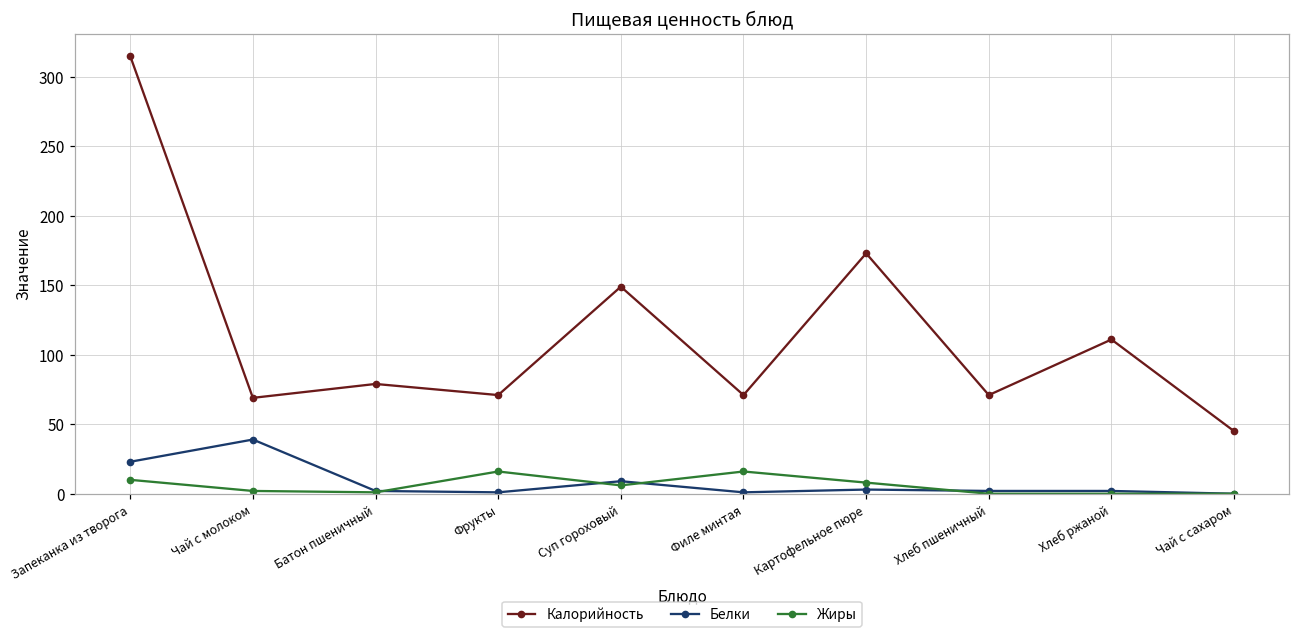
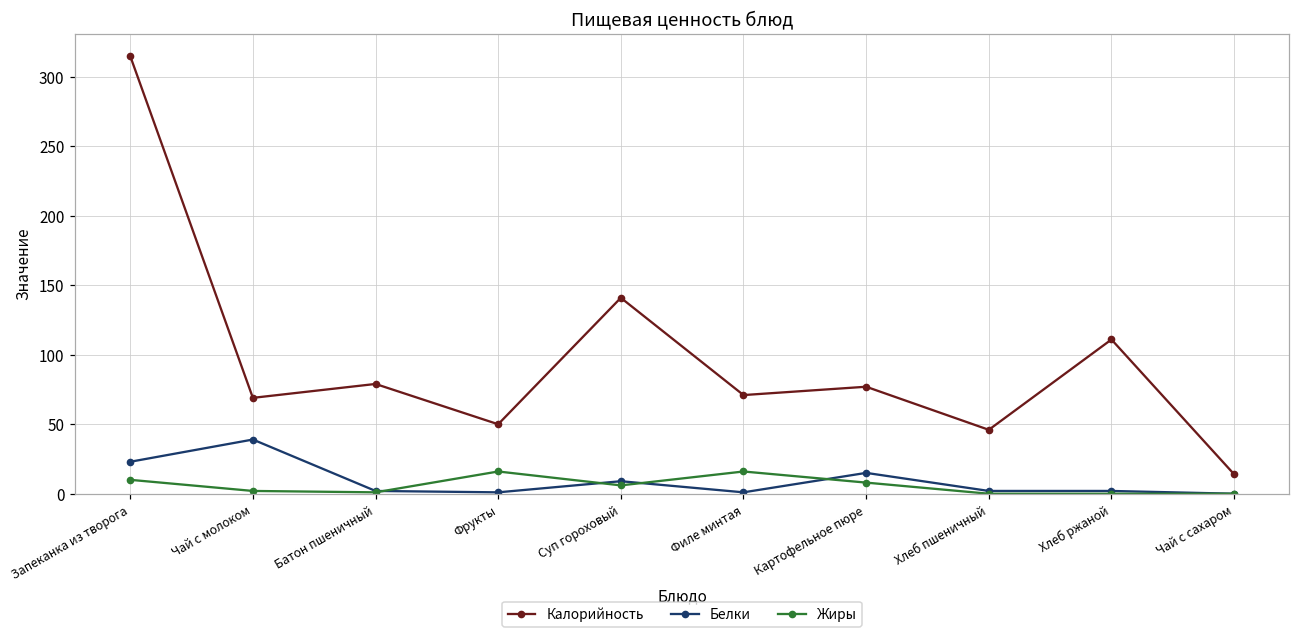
Калорийность, Фрукты: 71 -> 50
Калорийность, Суп гороховый: 149 -> 141
Калорийность, Картофельное пюре: 173 -> 77
Белки, Картофельное пюре: 3 -> 15
Калорийность, Хлеб пшеничный: 71 -> 46
Калорийность, Чай с сахаром: 45 -> 14
